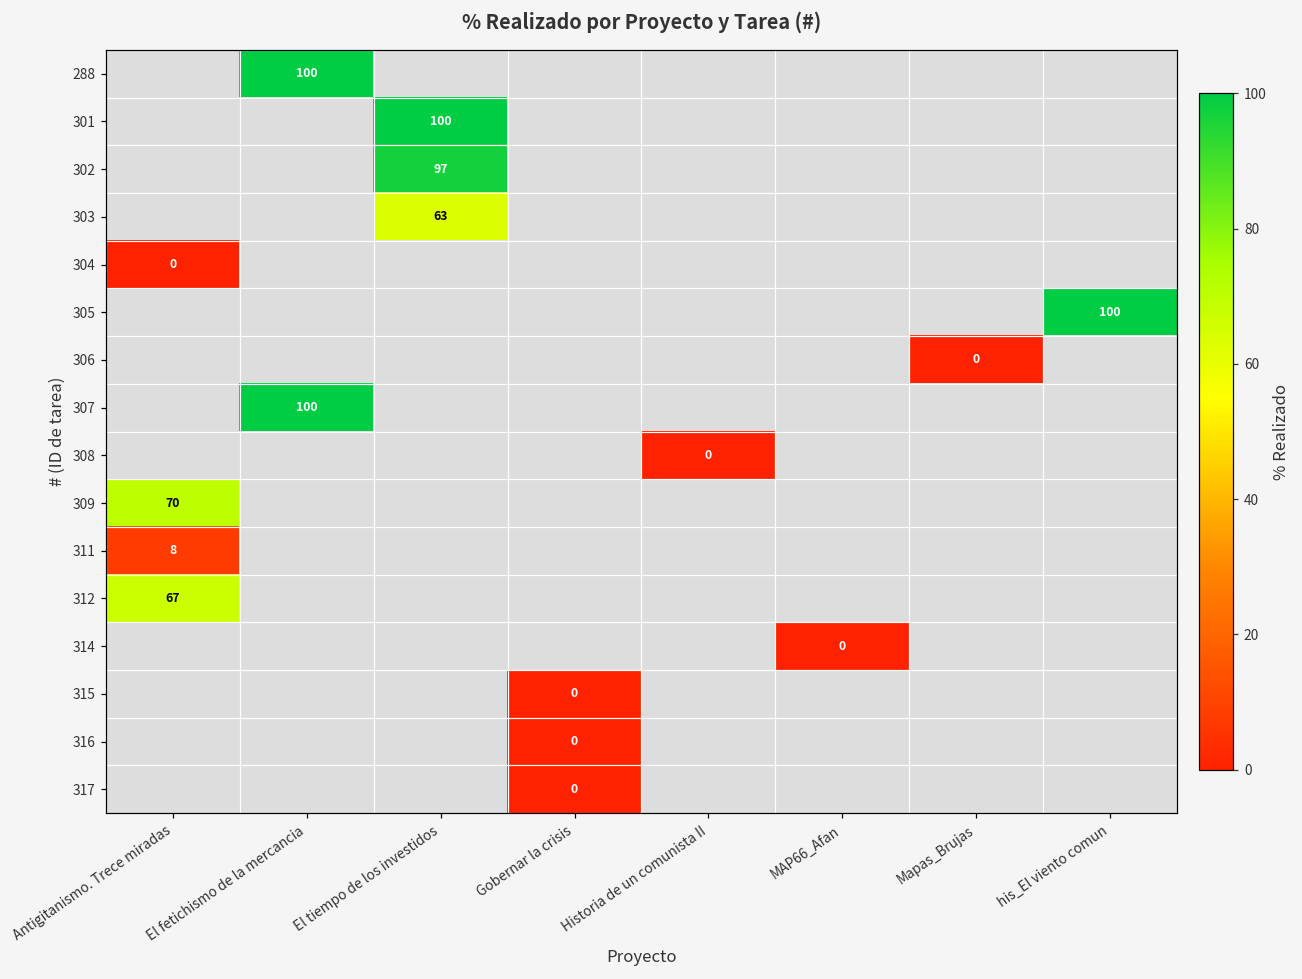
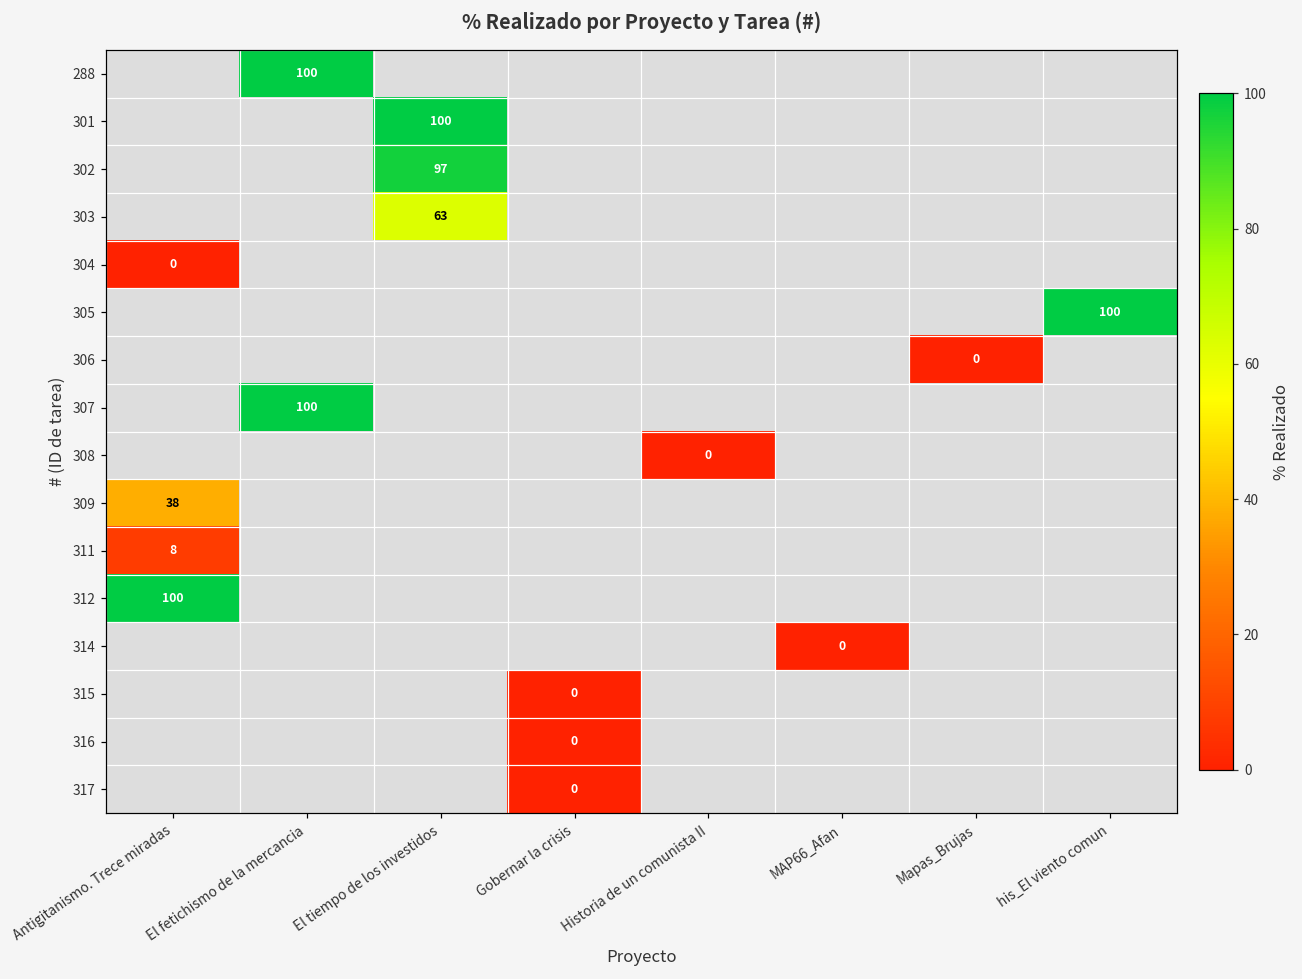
309, Antigitanismo. Trece miradas: 70 -> 38
312, Antigitanismo. Trece miradas: 67 -> 100
